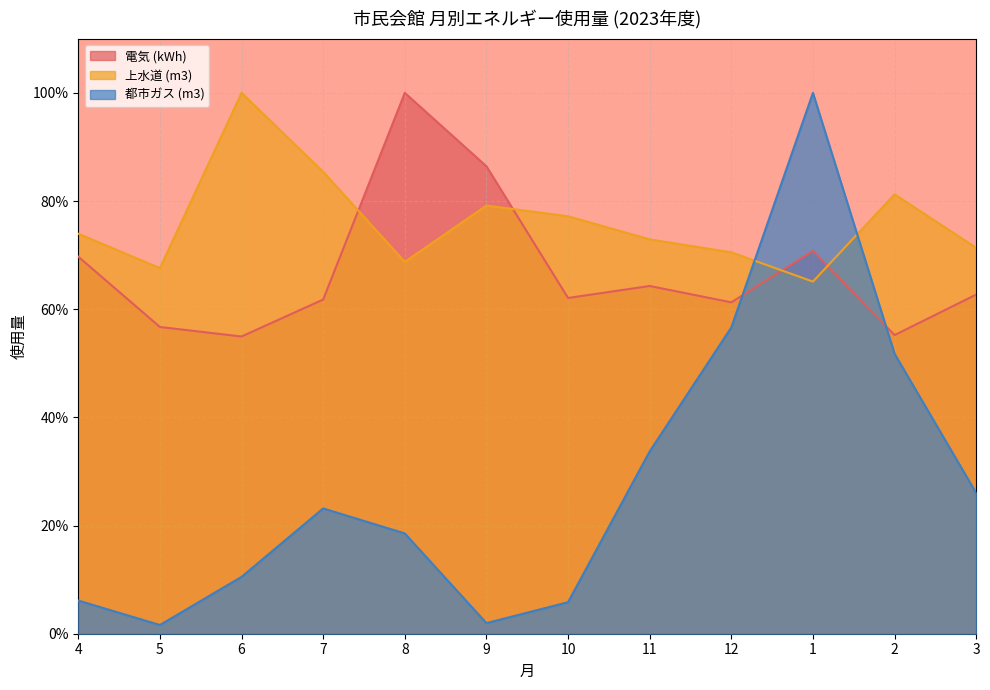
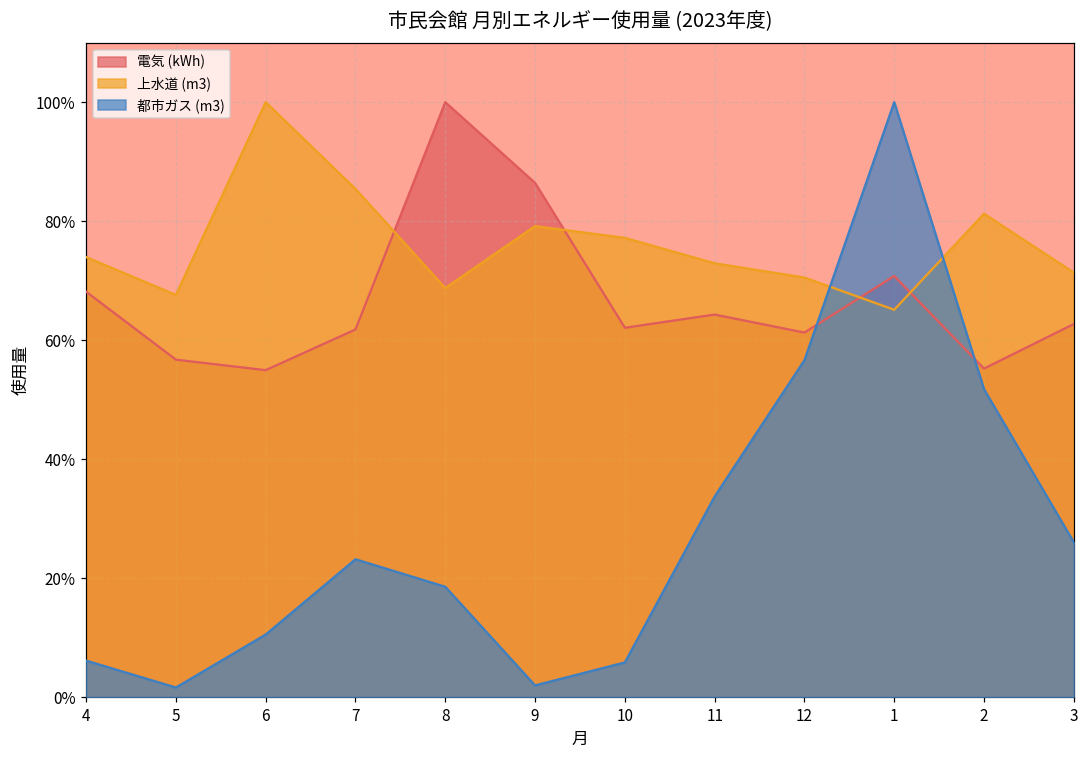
電気 (kWh), 4: 70% -> 68%
